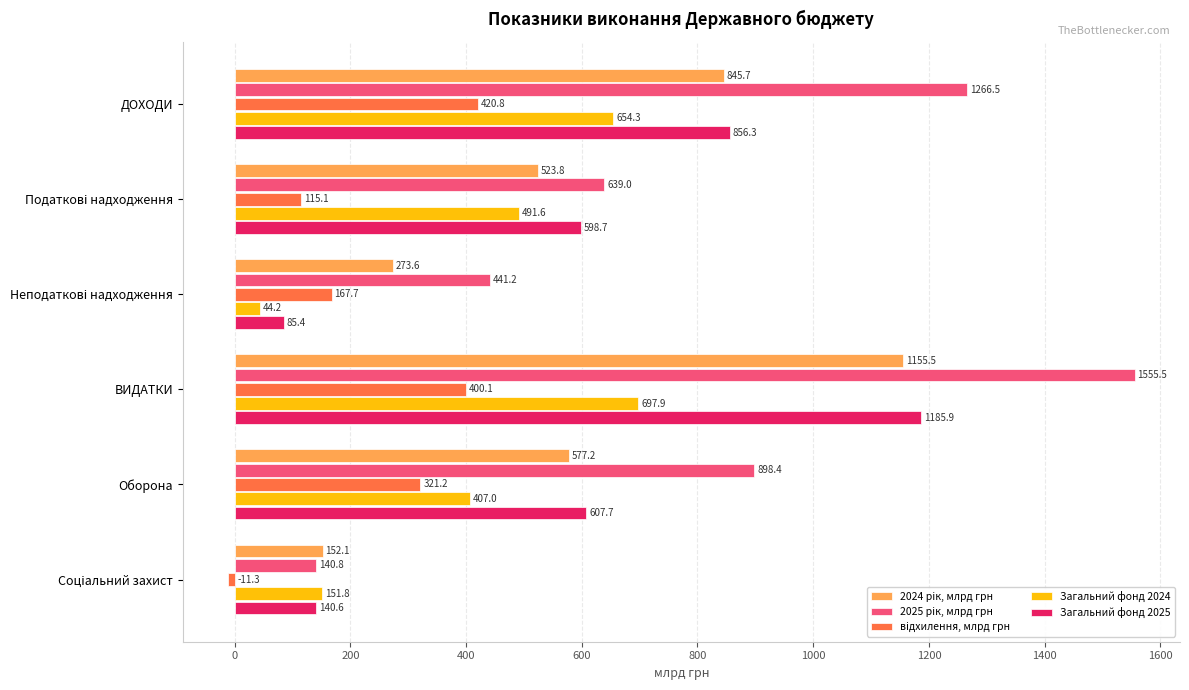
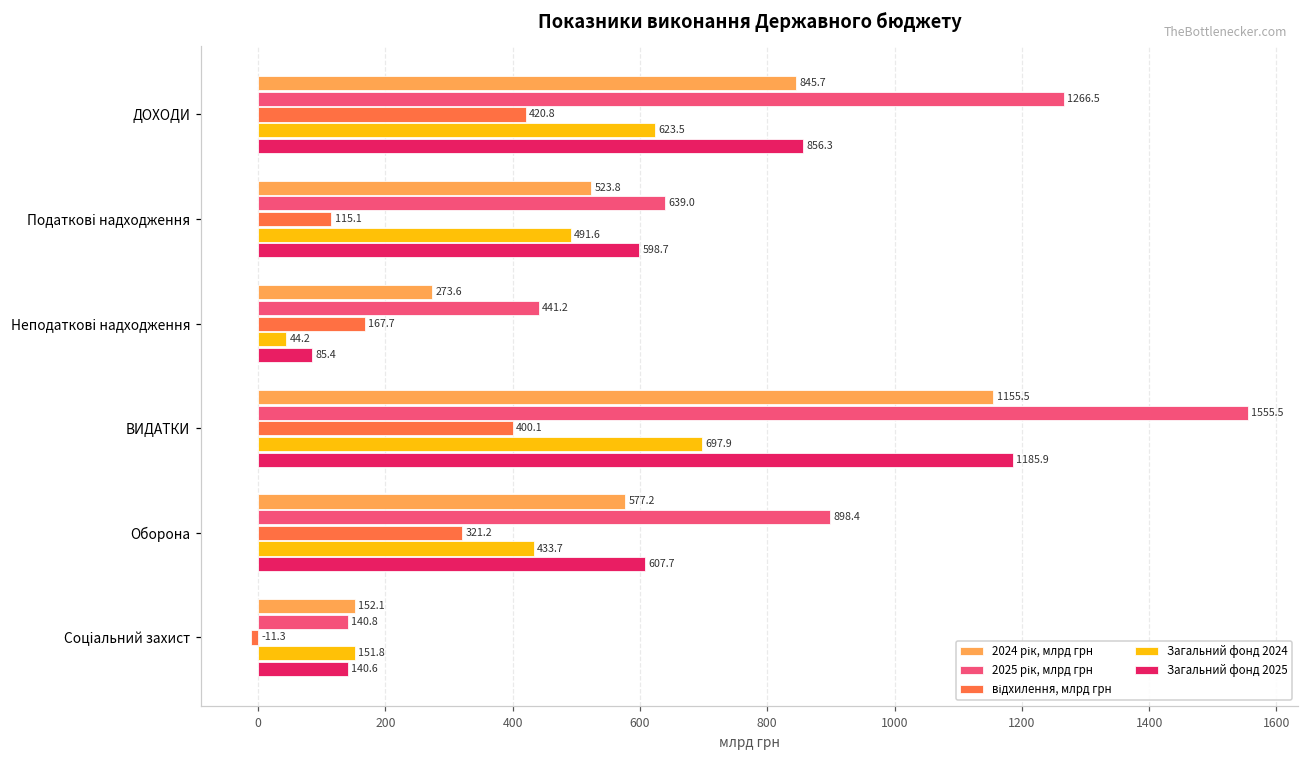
Загальний фонд 2024, ДОХОДИ: 654.3 -> 623.5
Загальний фонд 2024, Оборона: 407.0 -> 433.7
